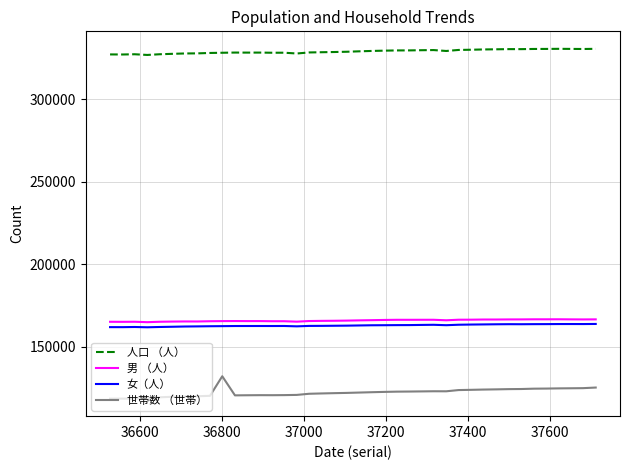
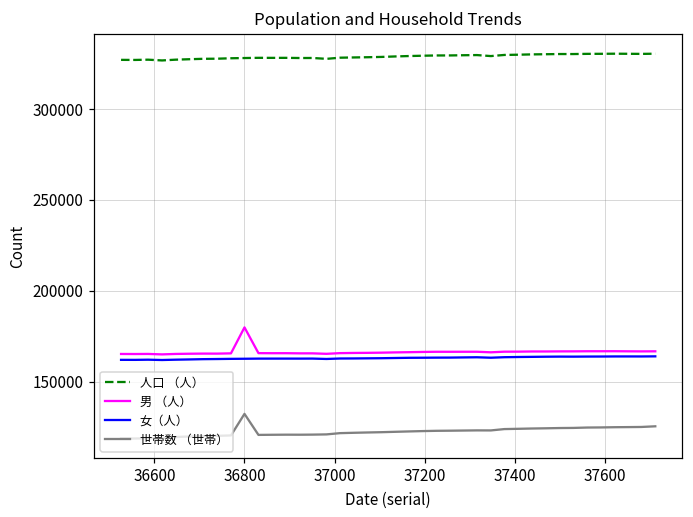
男 （人）, 36800: 166000 -> 180000
